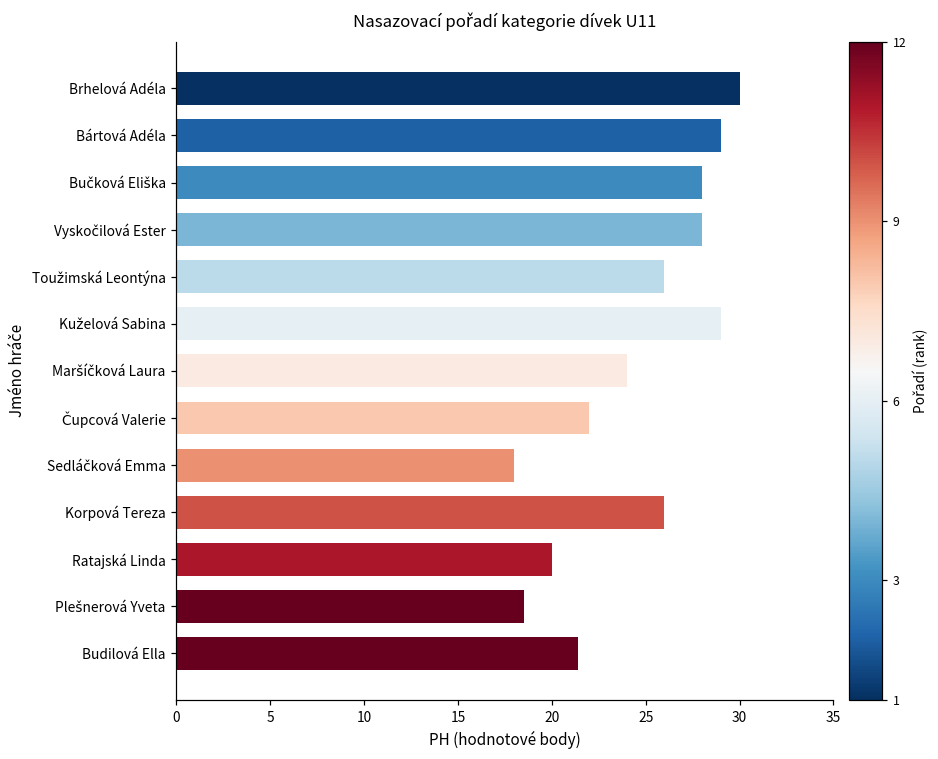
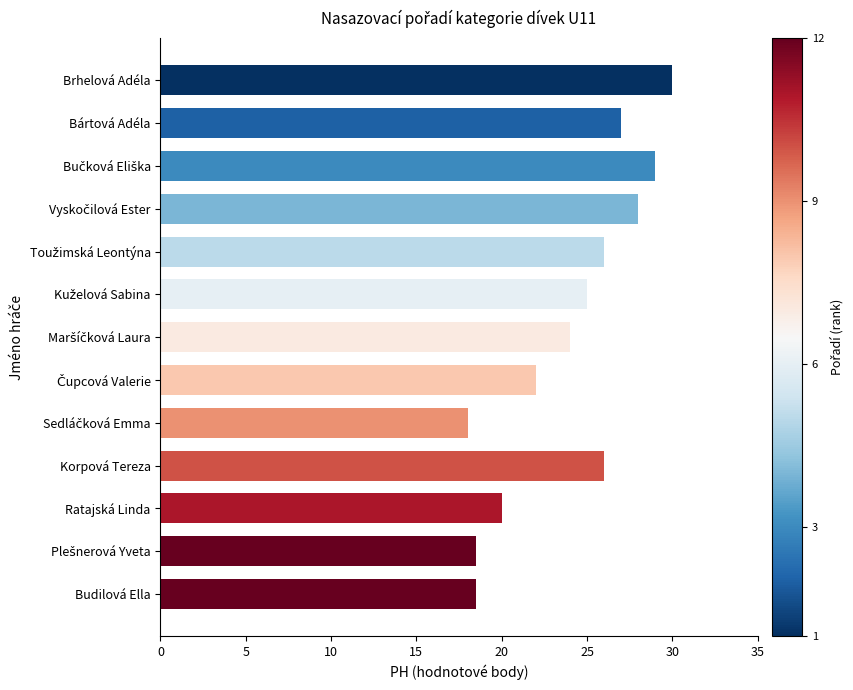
Bártová Adéla: 29 -> 27
Bučková Eliška: 28 -> 29
Kuželová Sabina: 29 -> 25
Budilová Ella: 21.4 -> 18.5
